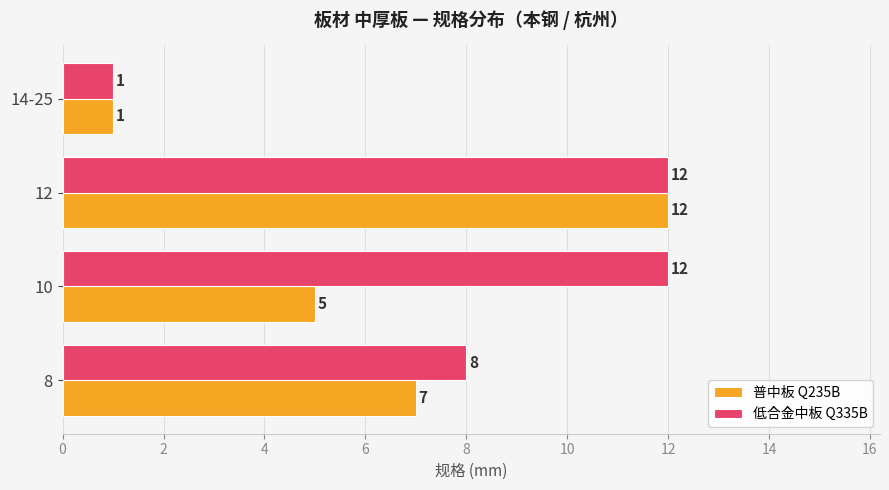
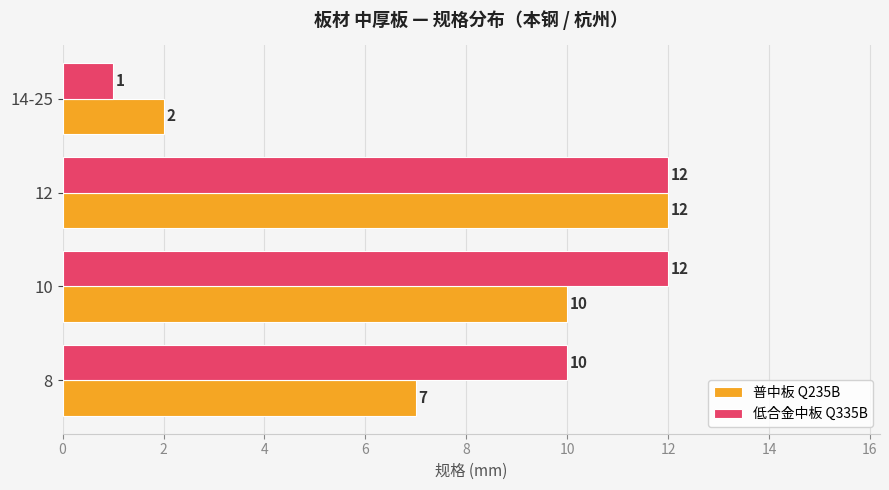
普中板 Q235B, 14-25: 1 -> 2
普中板 Q235B, 10: 5 -> 10
低合金中板 Q335B, 8: 8 -> 10
